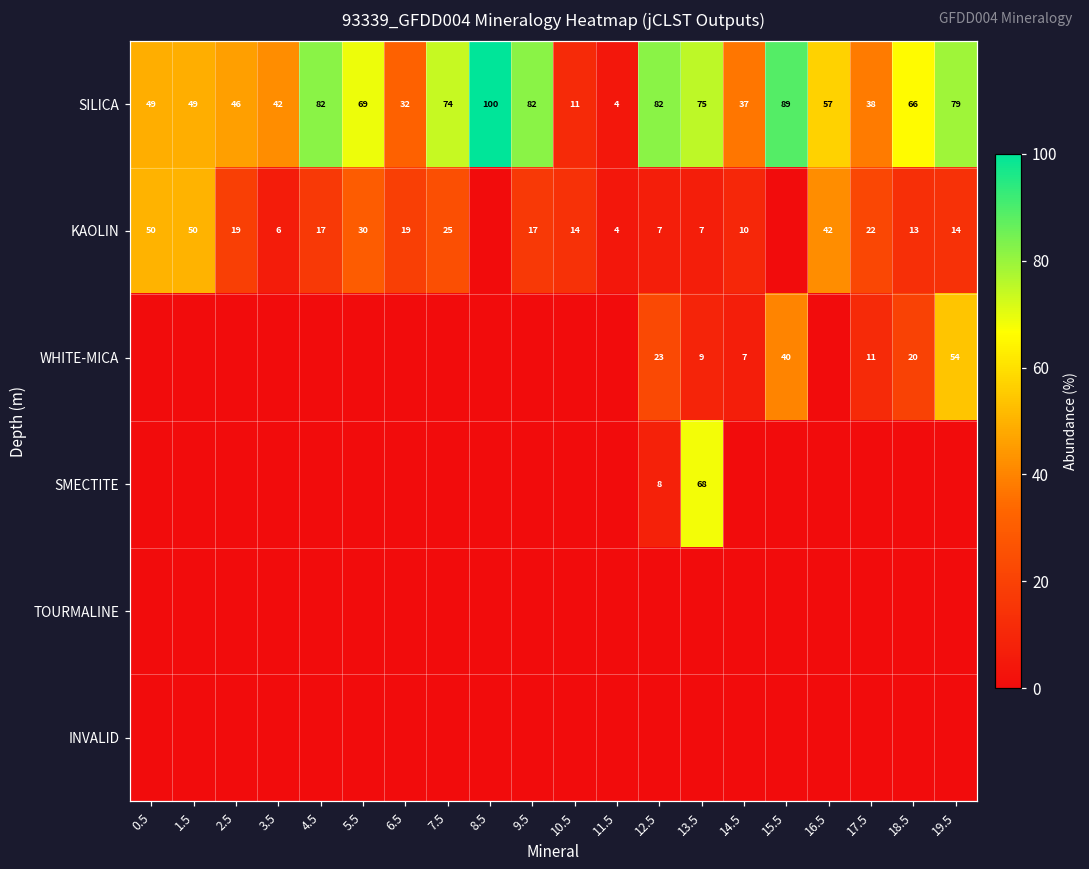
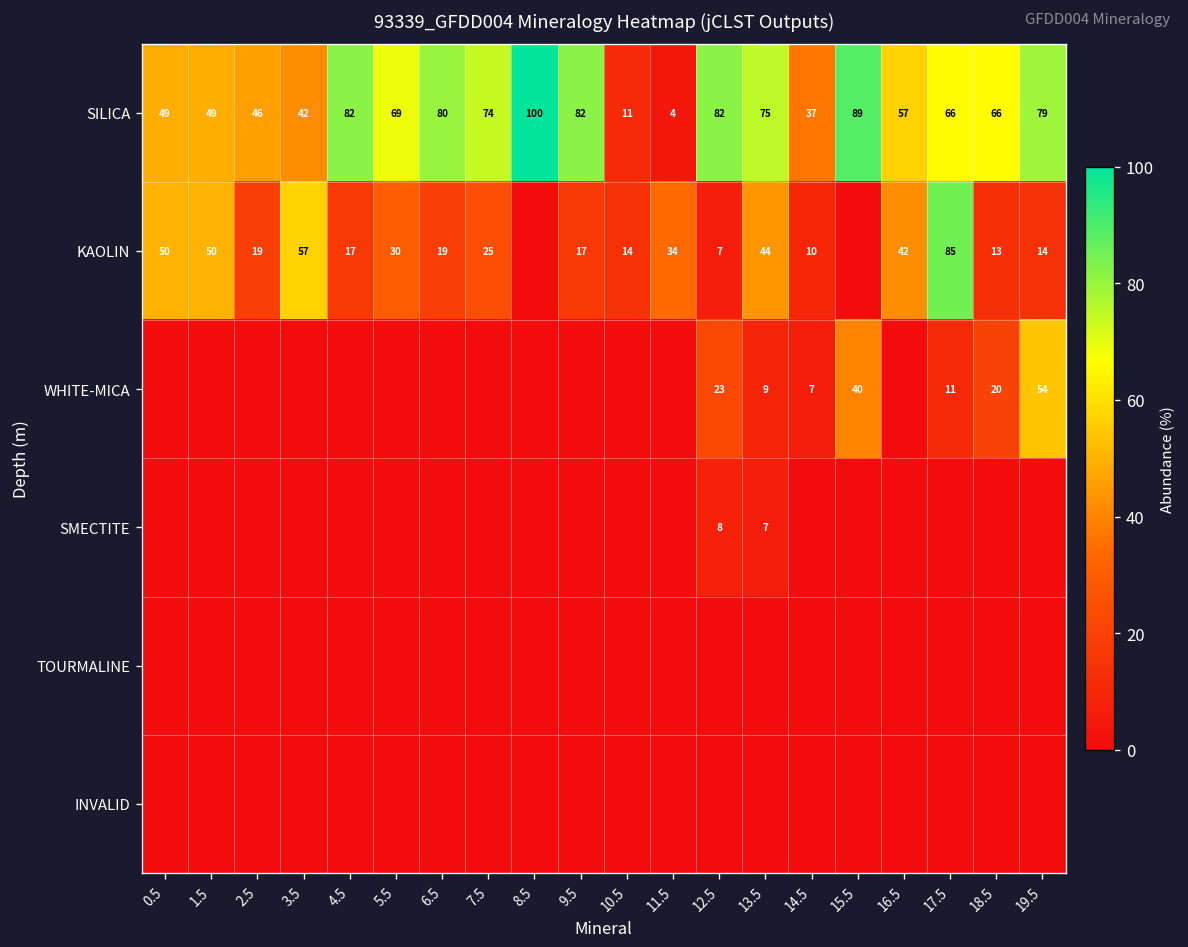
SILICA, 6.5: 32 -> 80
SILICA, 17.5: 38 -> 66
KAOLIN, 3.5: 6 -> 57
KAOLIN, 11.5: 4 -> 34
KAOLIN, 13.5: 7 -> 44
KAOLIN, 17.5: 22 -> 85
SMECTITE, 13.5: 68 -> 7
